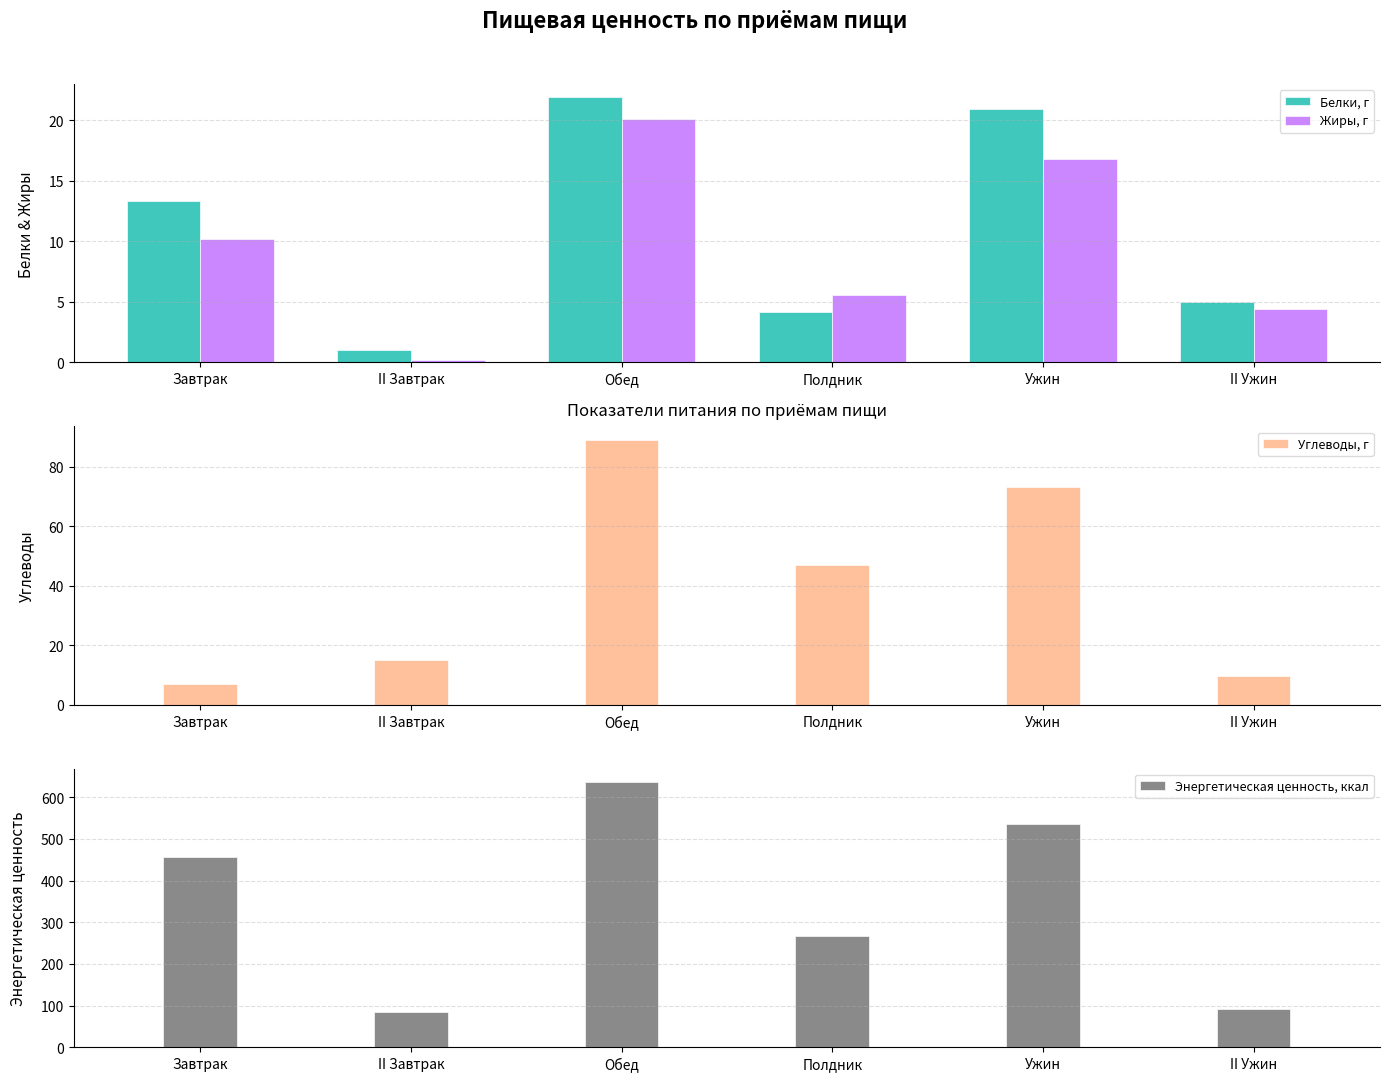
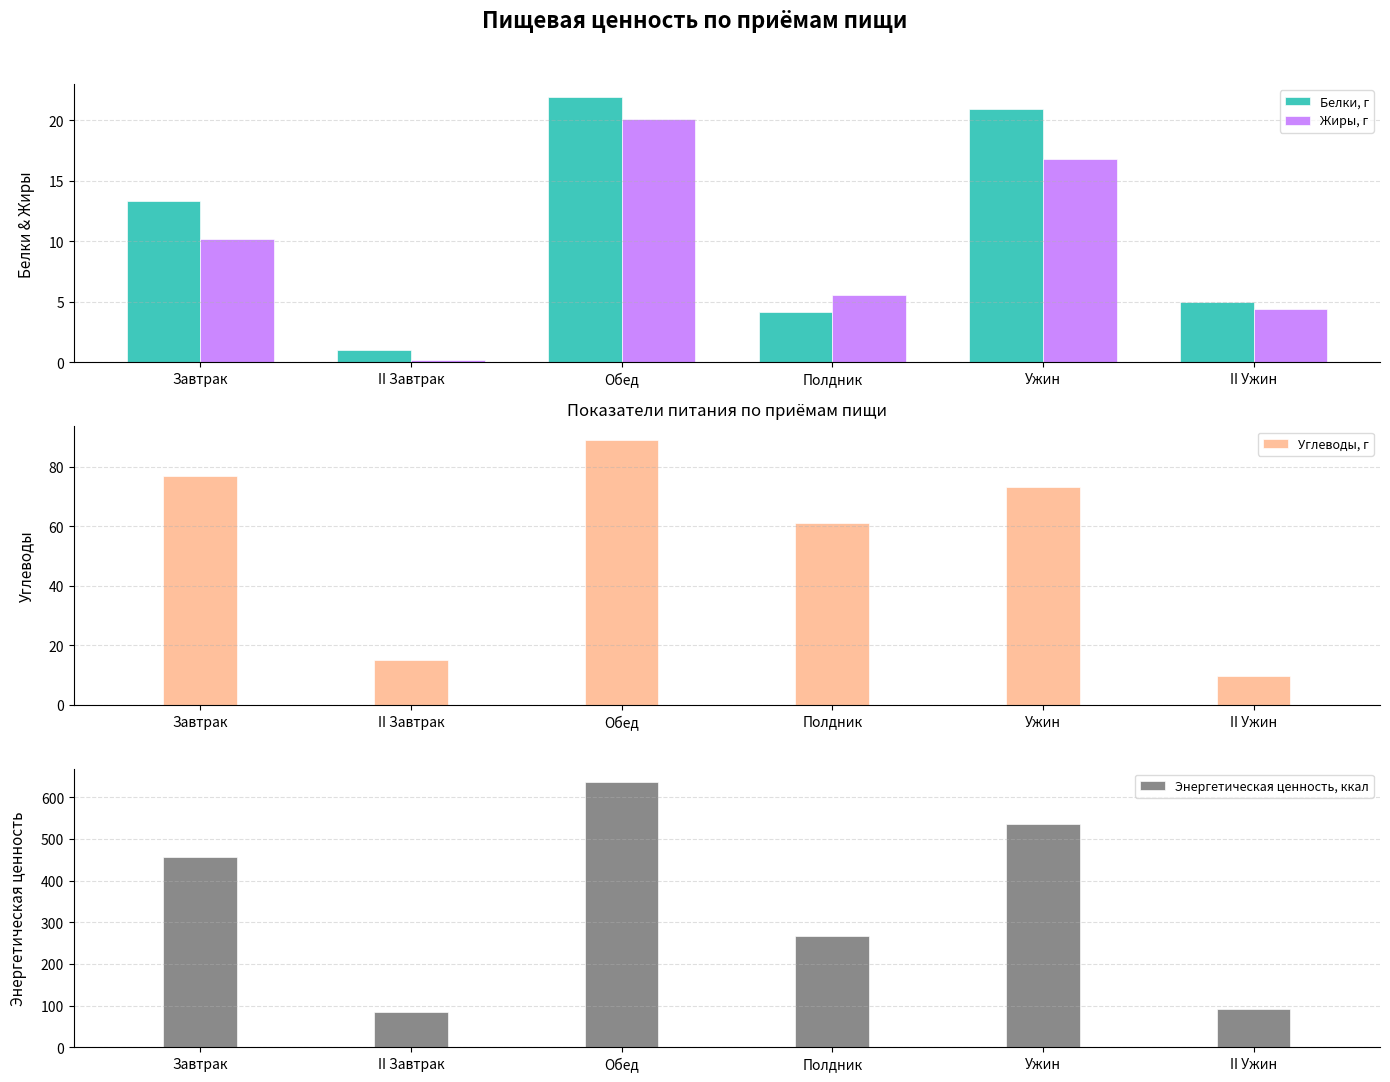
Показатели питания по приёмам пищи, Завтрак: 7 -> 77
Показатели питания по приёмам пищи, Полдник: 47 -> 61
